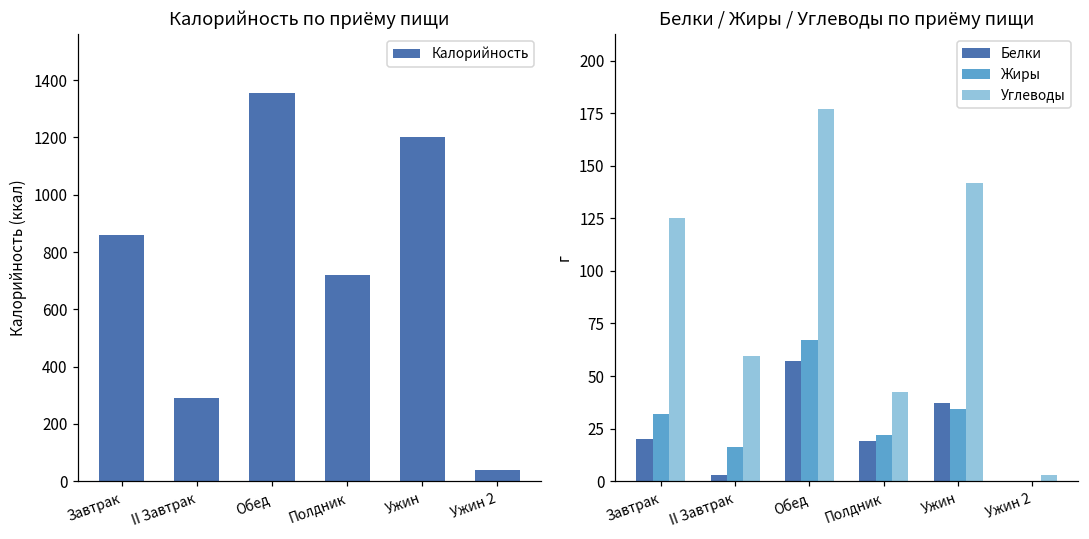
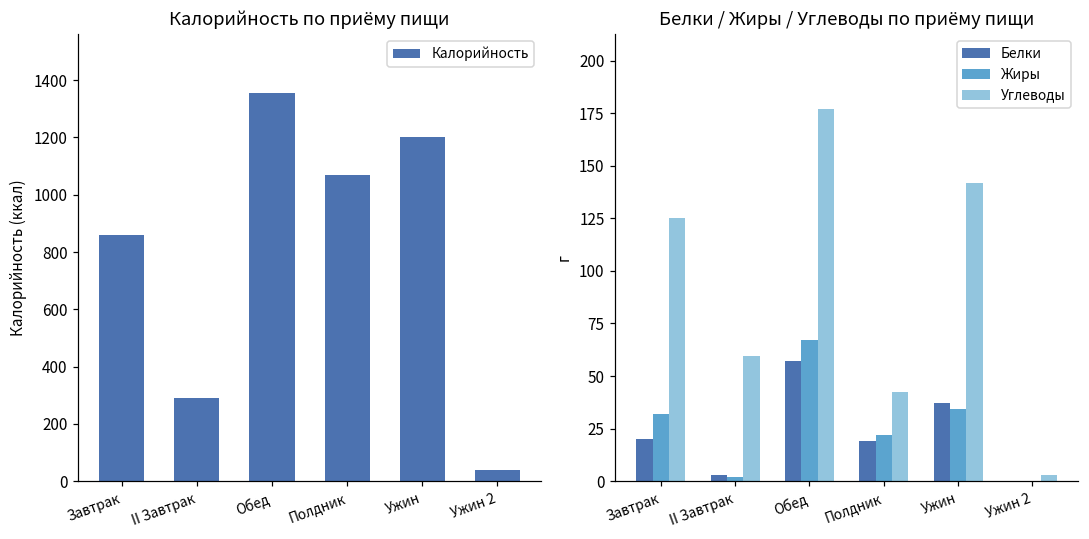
Калорийность по приёму пищи, Полдник: 720 -> 1070
Белки / Жиры / Углеводы по приёму пищи, Жиры, II Завтрак: 16 -> 2
